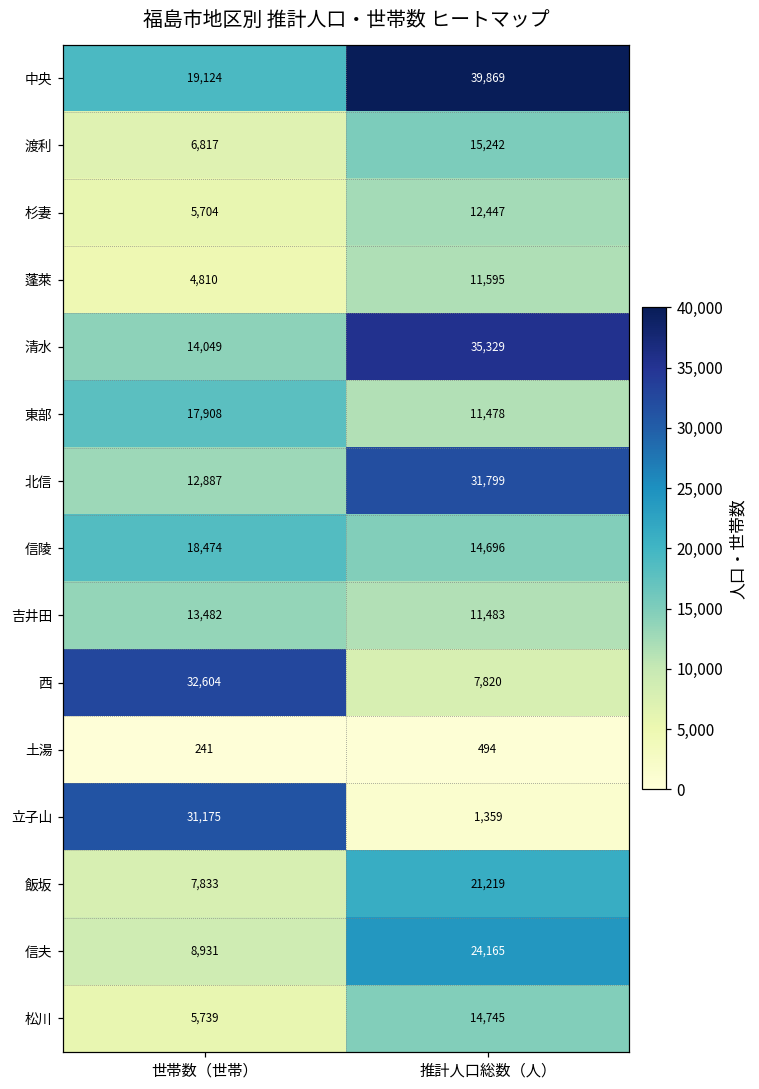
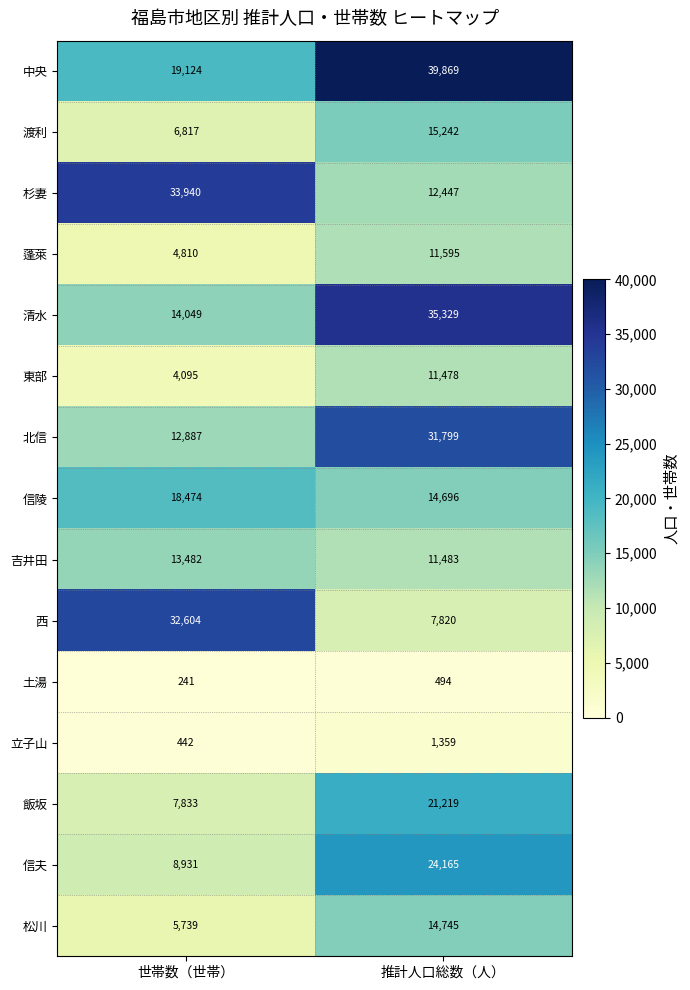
杉妻, 世帯数（世帯）: 5,704 -> 33,940
東部, 世帯数（世帯）: 17,908 -> 4,095
立子山, 世帯数（世帯）: 31,175 -> 442
